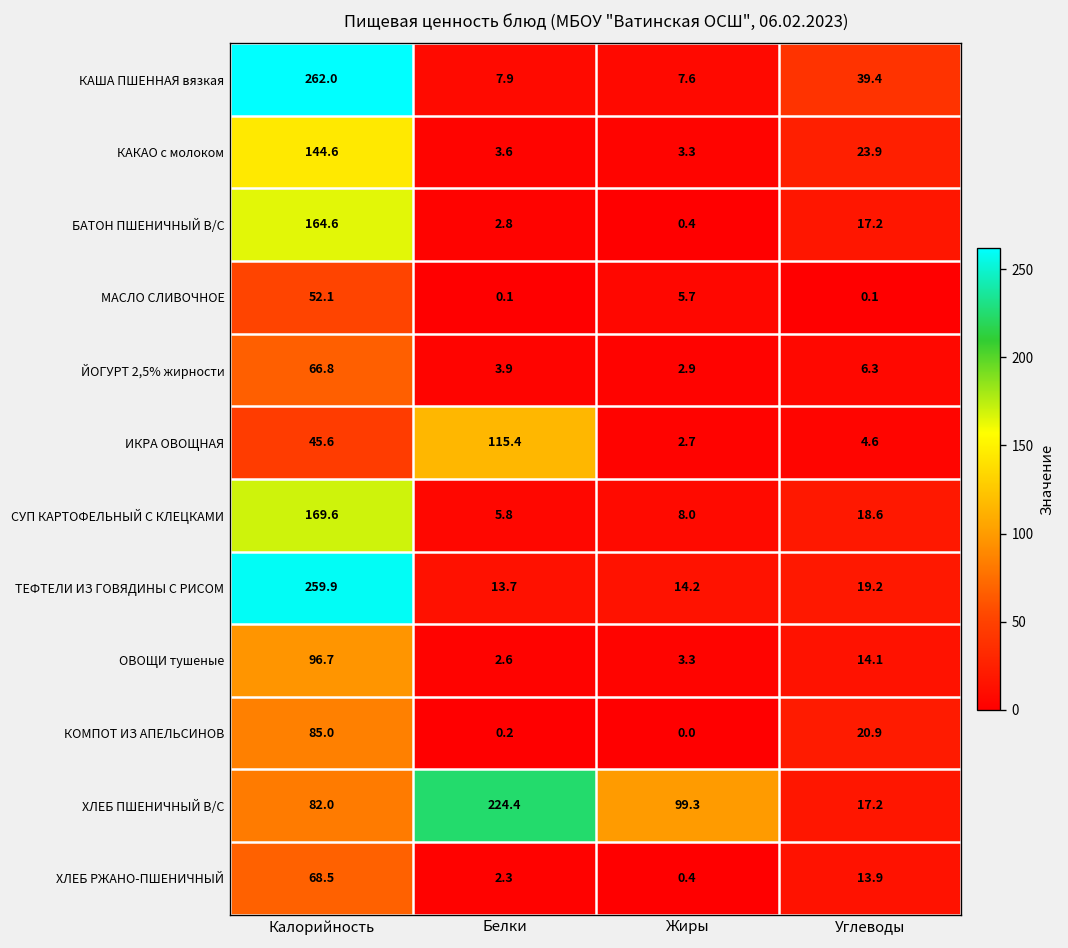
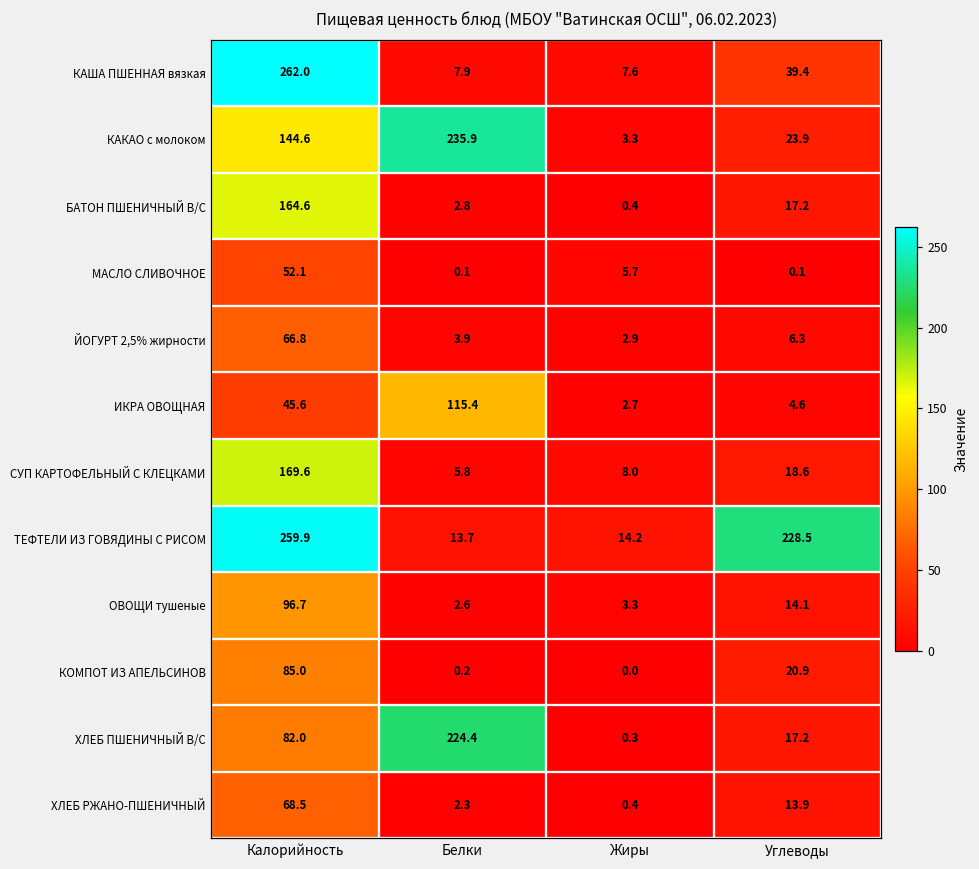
КАКАО с молоком, Белки: 3.6 -> 235.9
ТЕФТЕЛИ ИЗ ГОВЯДИНЫ С РИСОМ, Углеводы: 19.2 -> 228.5
ХЛЕБ ПШЕНИЧНЫЙ В/С, Жиры: 99.3 -> 0.3
